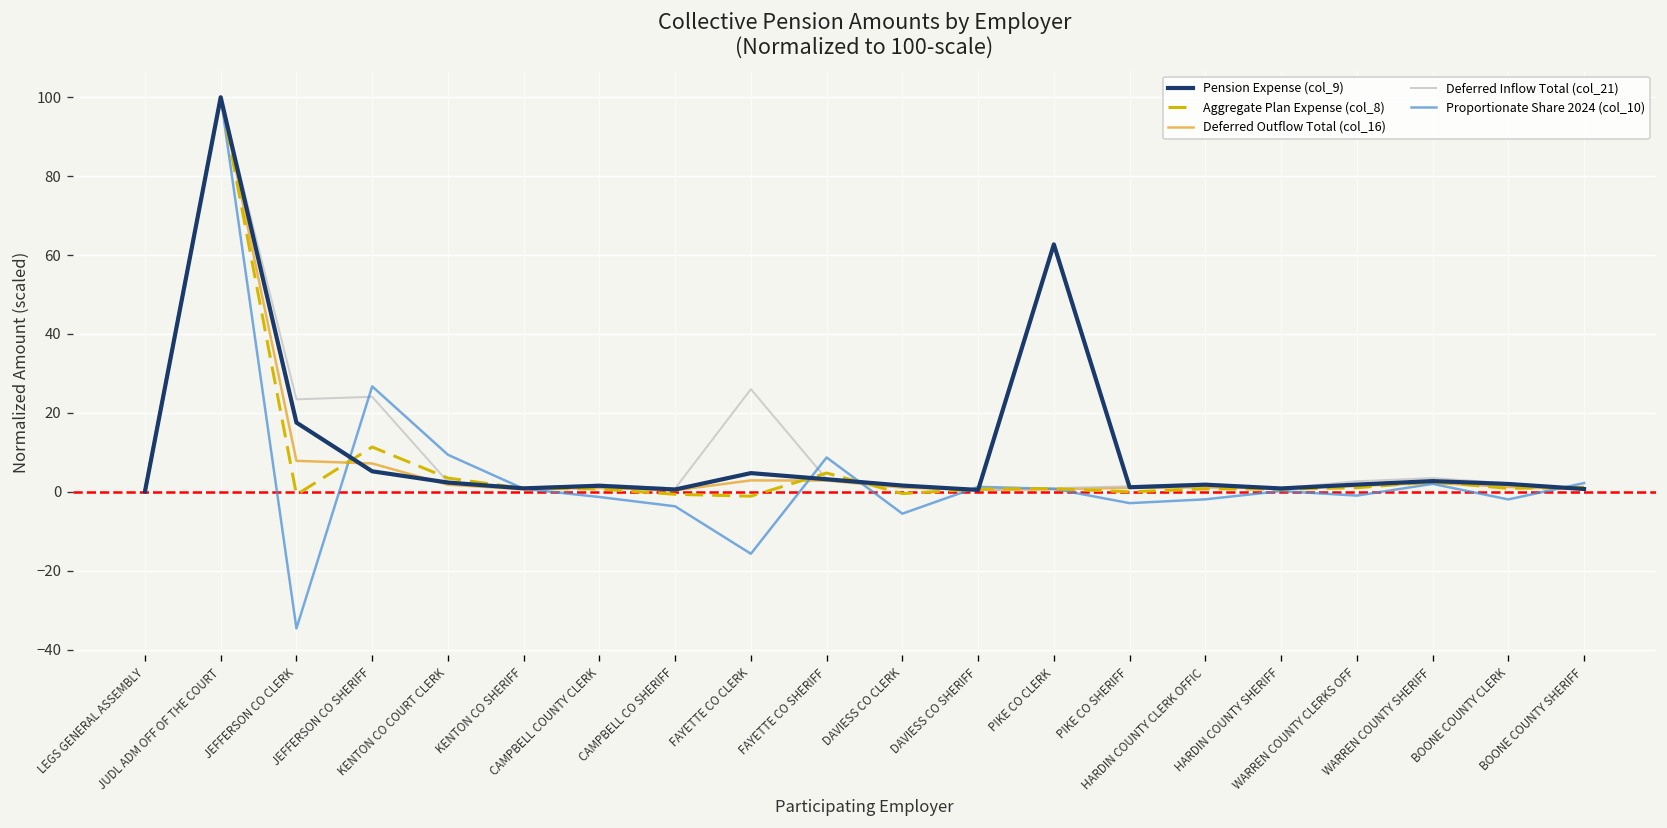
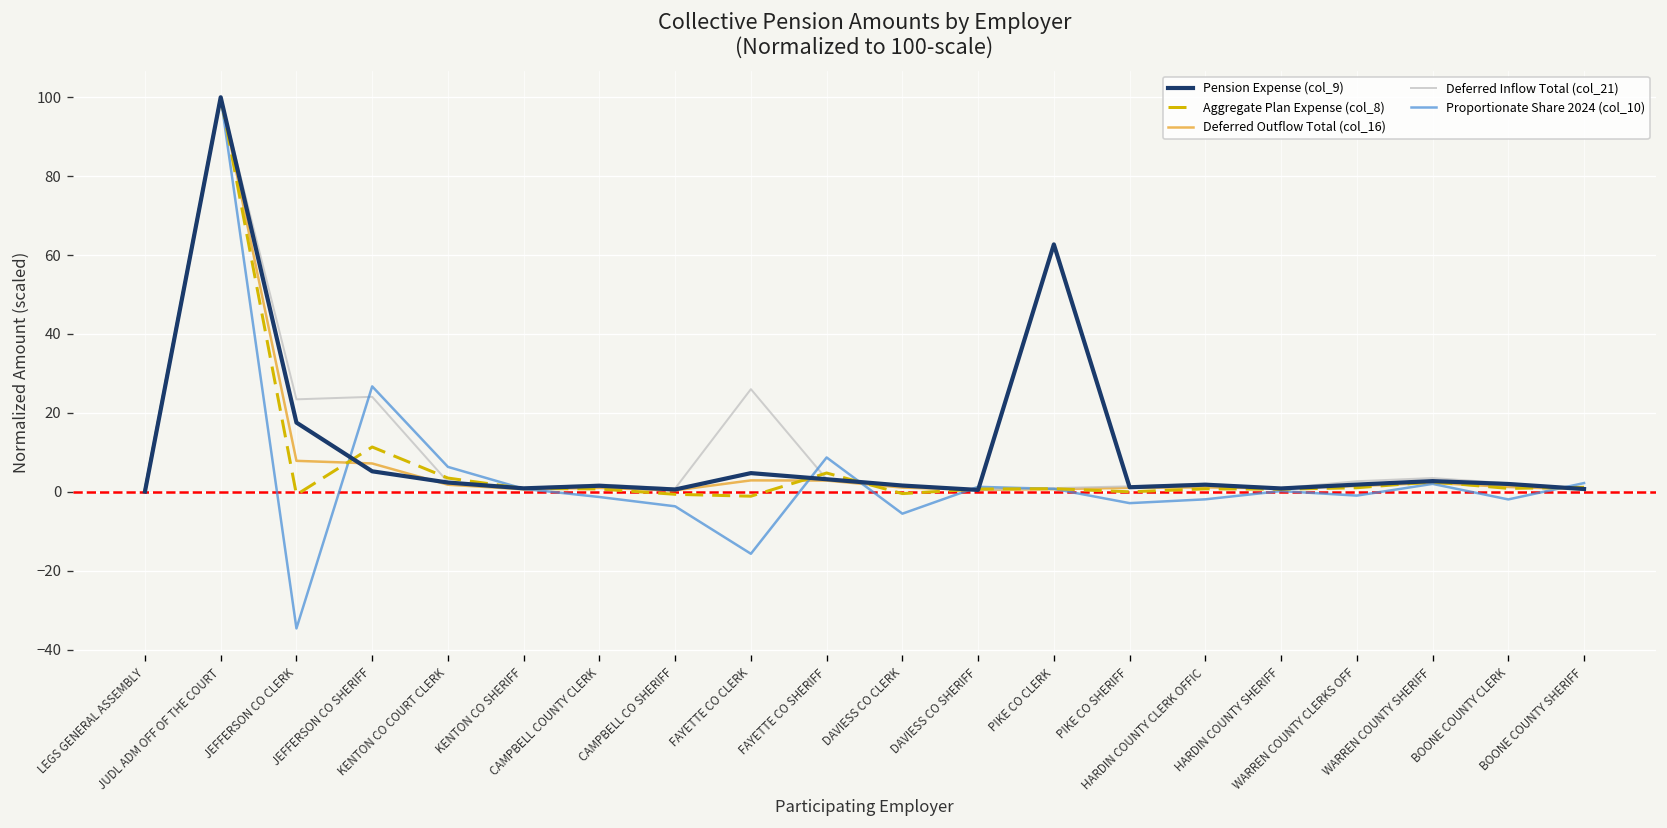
Proportionate Share 2024 (col_10), KENTON CO COURT CLERK: 9 -> 6
